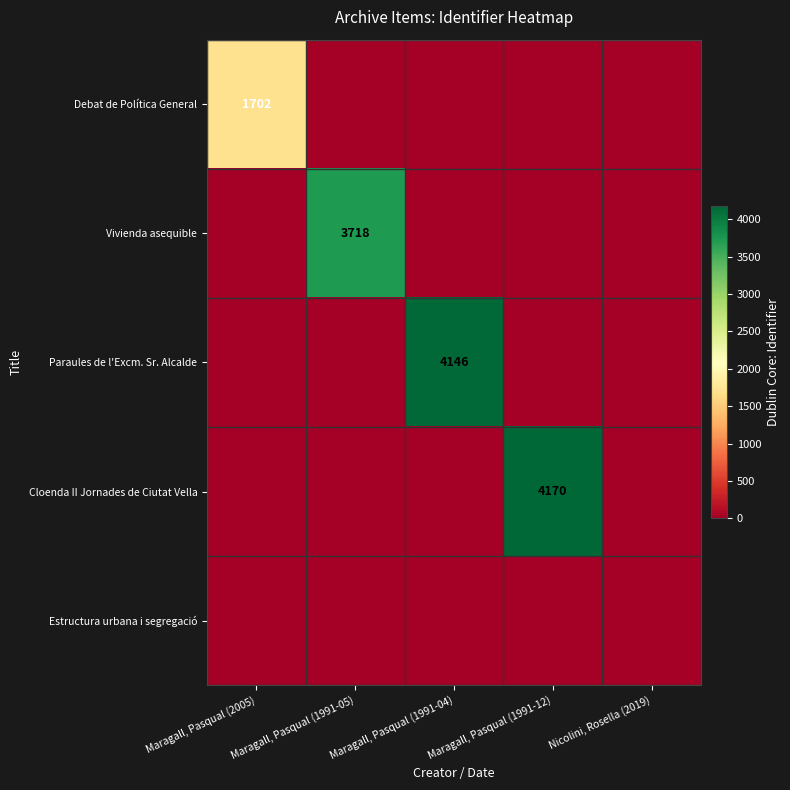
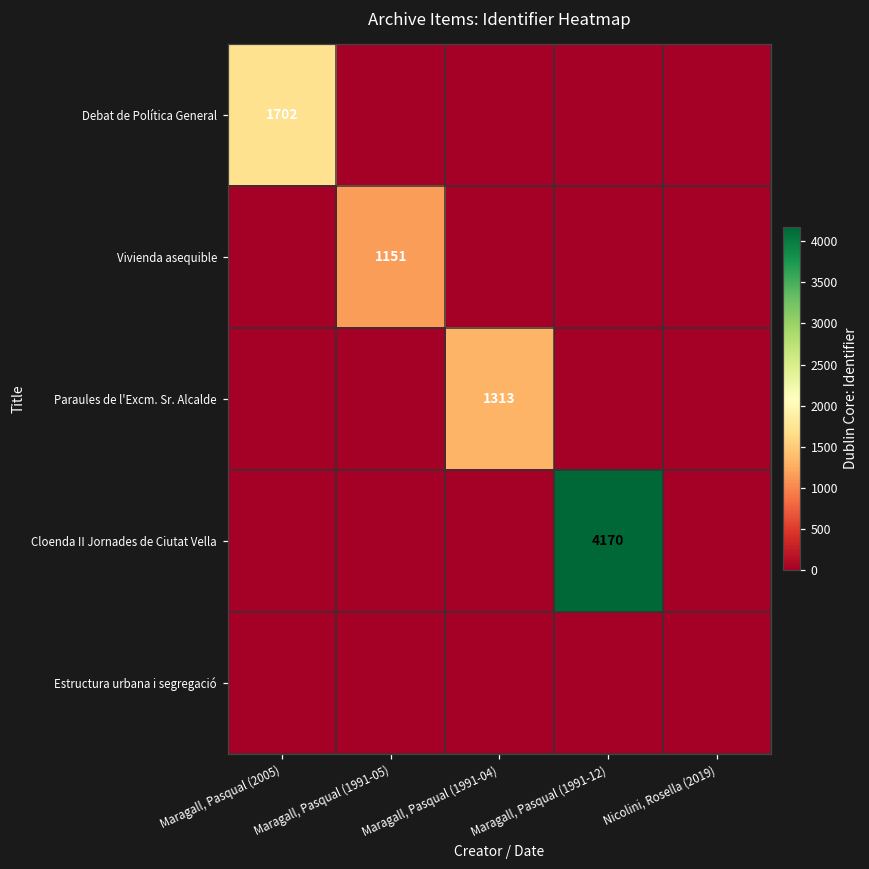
Vivienda asequible, Maragall, Pasqual (1991-05): 3718 -> 1151
Paraules de l'Excm. Sr. Alcalde, Maragall, Pasqual (1991-04): 4146 -> 1313
